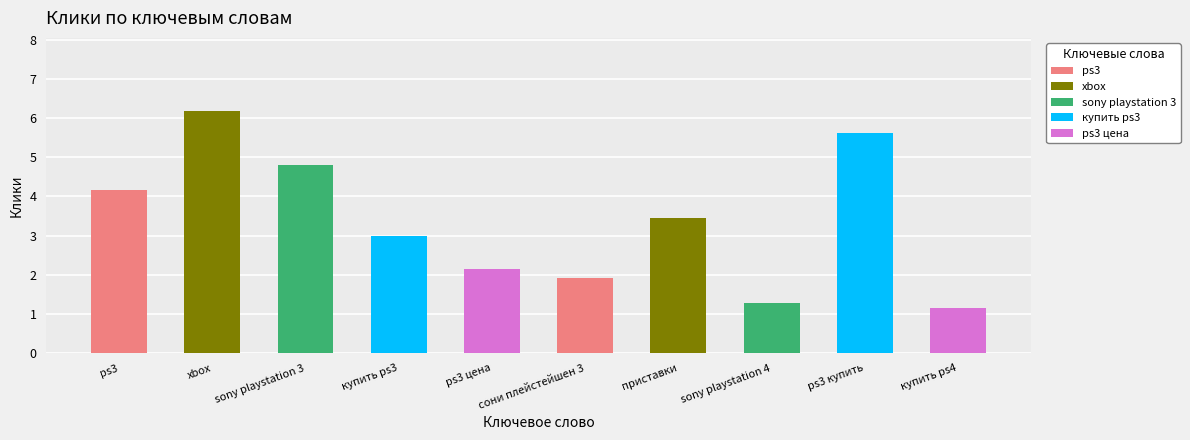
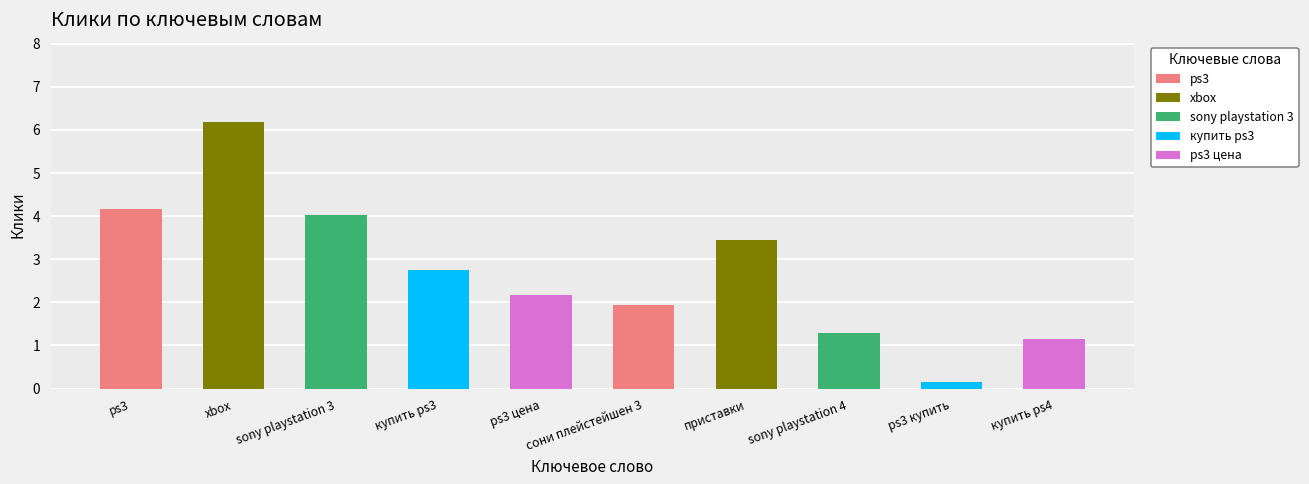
sony playstation 3: 4.8 -> 4.0
купить ps3: 3.0 -> 2.8
ps3 купить: 5.6 -> 0.2
